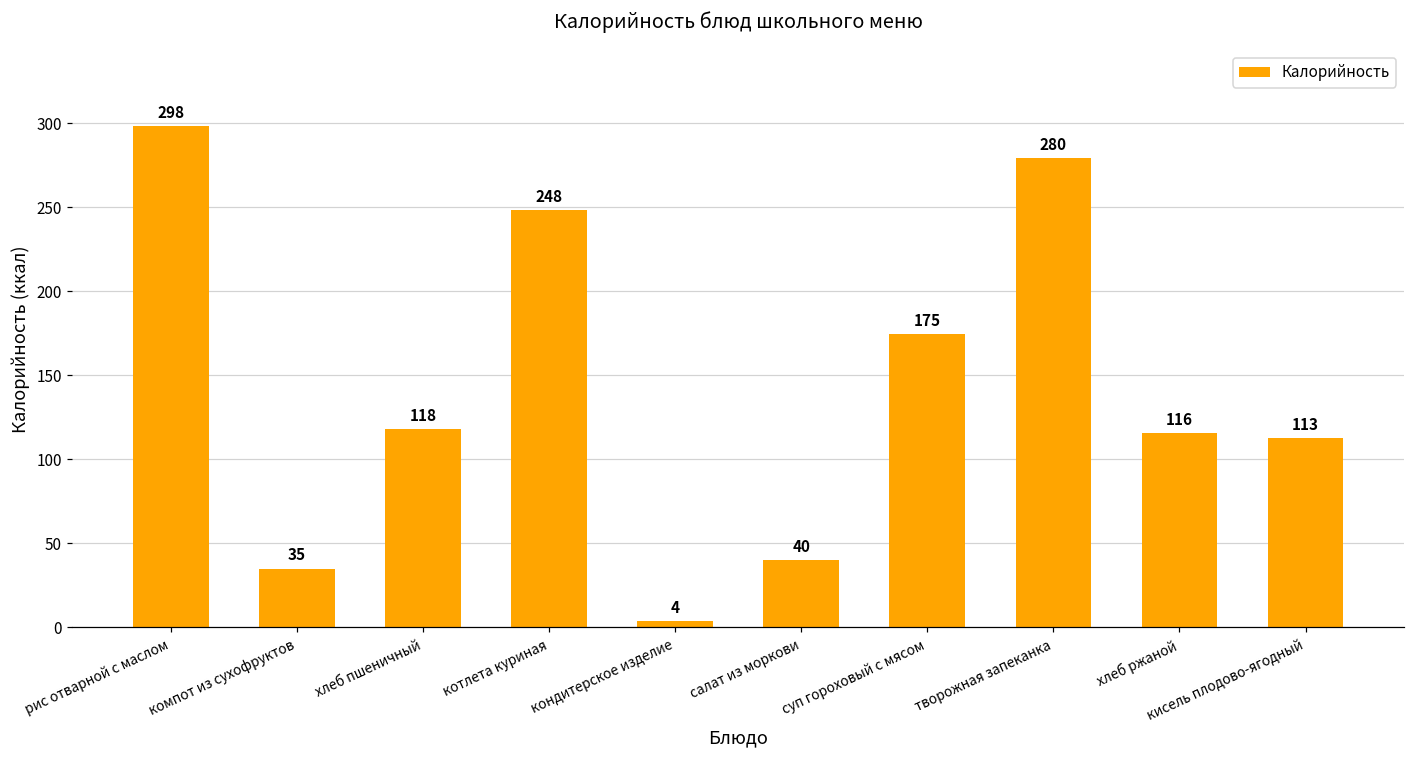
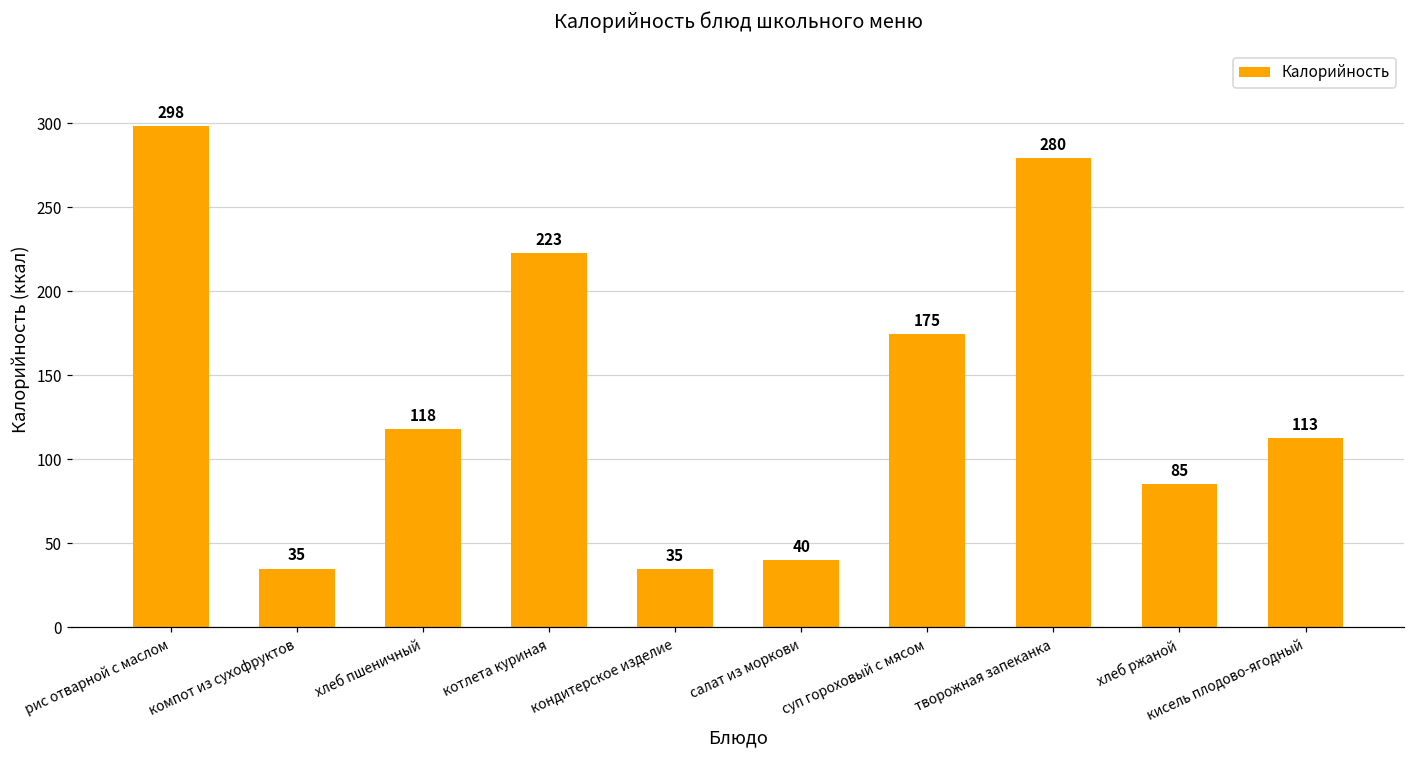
котлета куриная: 248 -> 223
кондитерское изделие: 4 -> 35
хлеб ржаной: 116 -> 85
